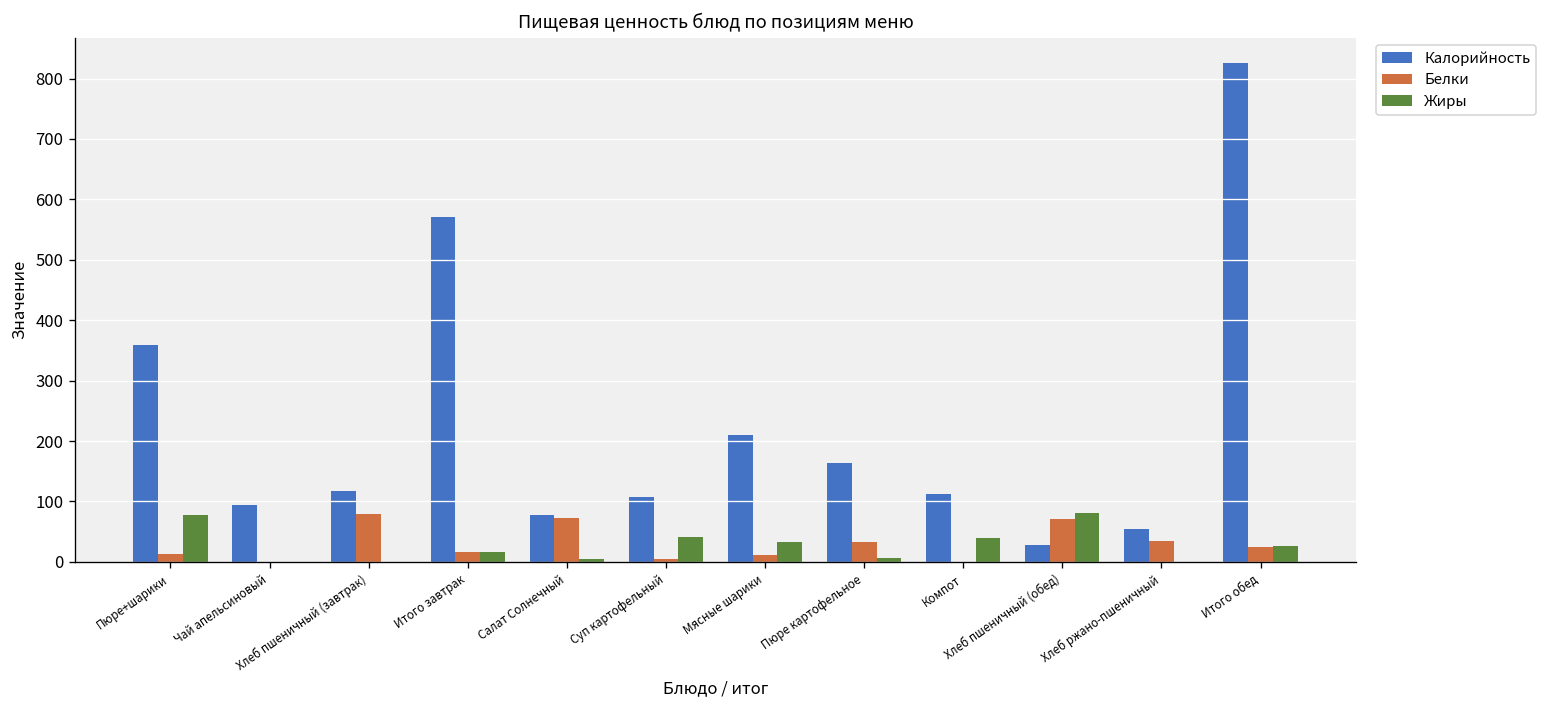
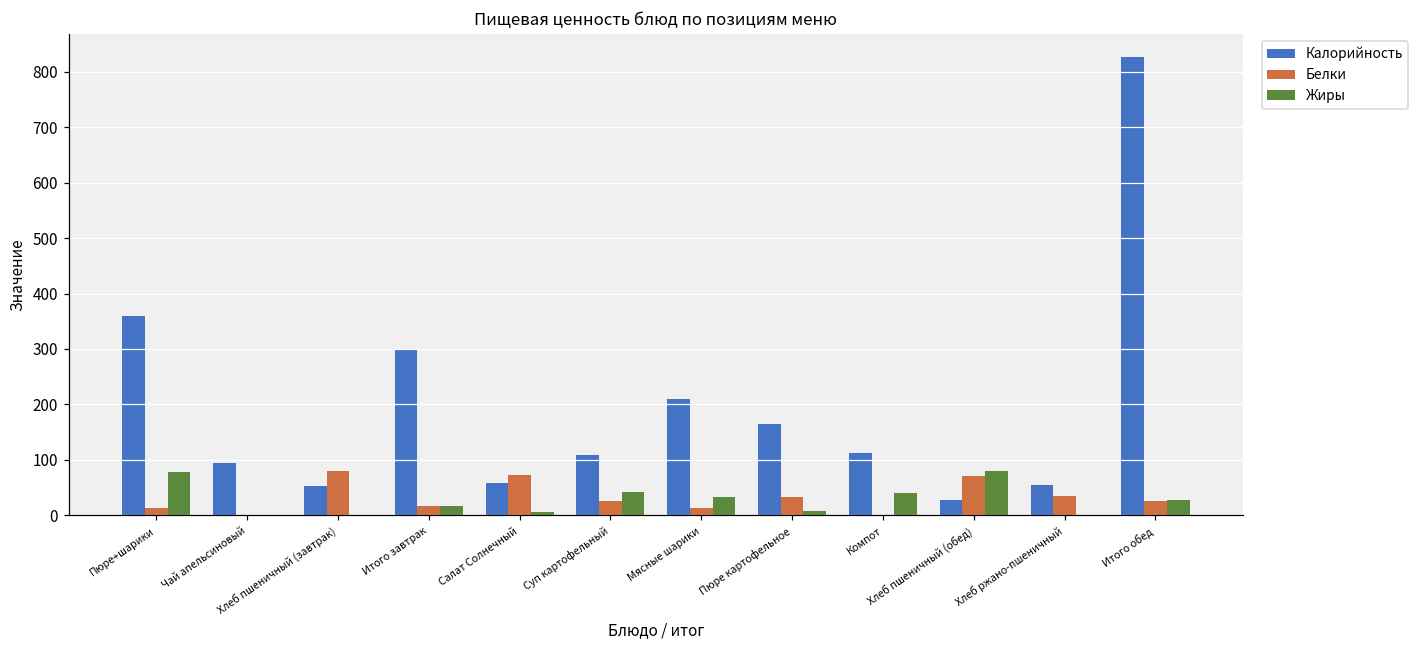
Калорийность, Хлеб пшеничный (завтрак): 120 -> 50
Калорийность, Итого завтрак: 570 -> 300
Калорийность, Салат Солнечный: 80 -> 60
Белки, Суп картофельный: 0 -> 30
